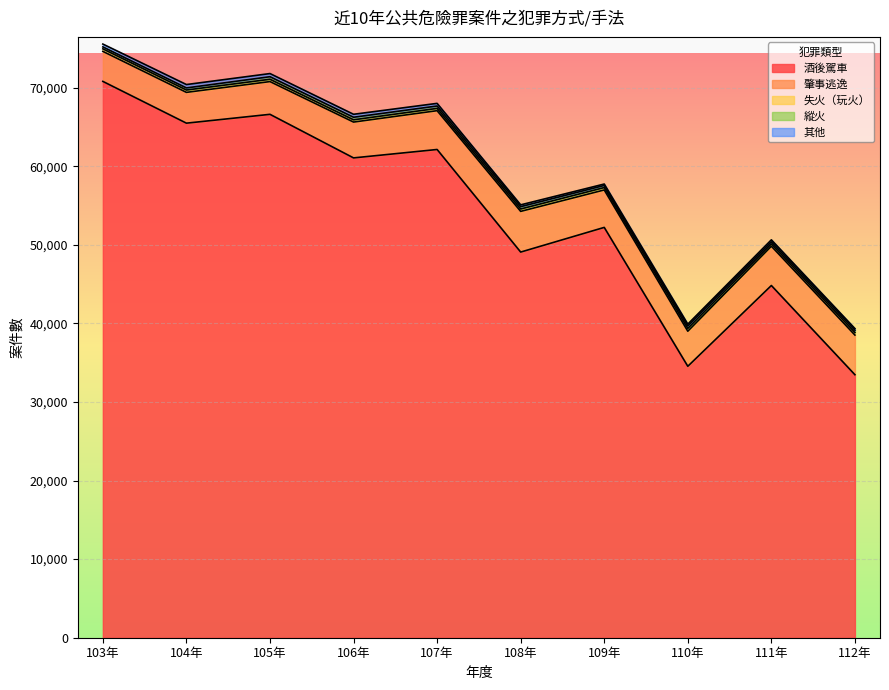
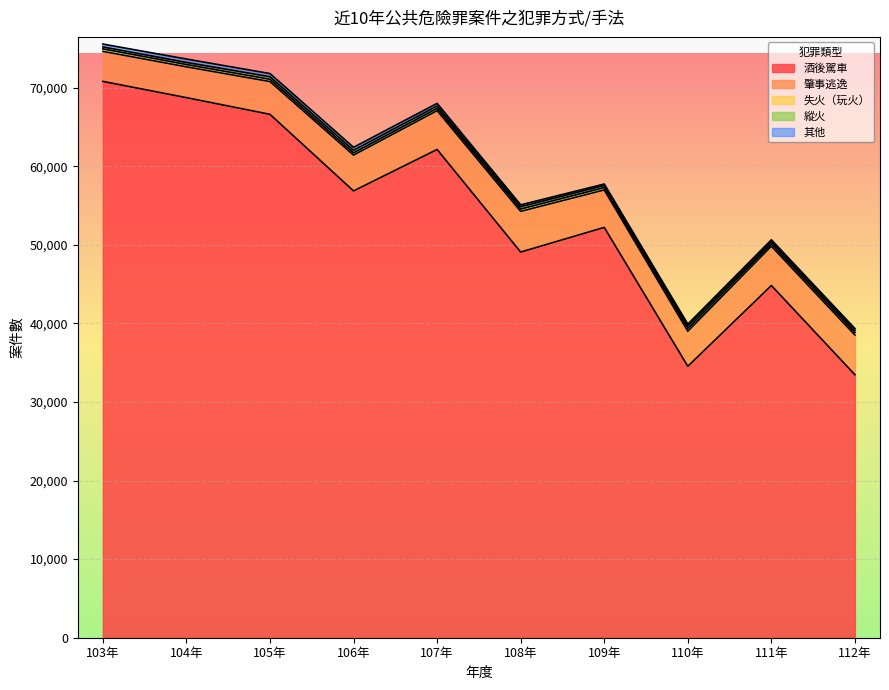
酒後駕車, 104年: 65,000 -> 69,000
酒後駕車, 106年: 61,000 -> 57,000
